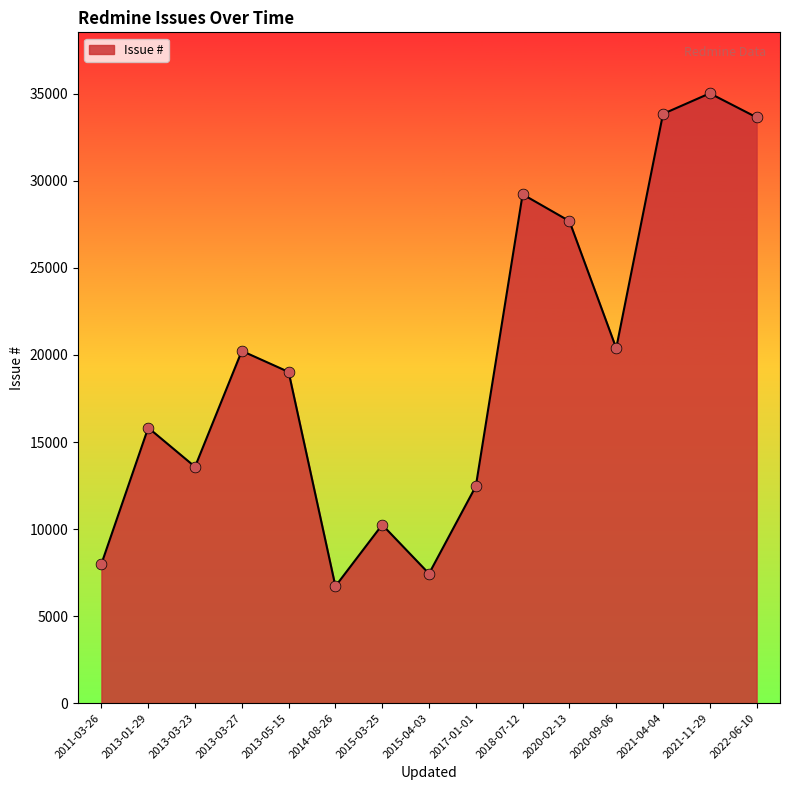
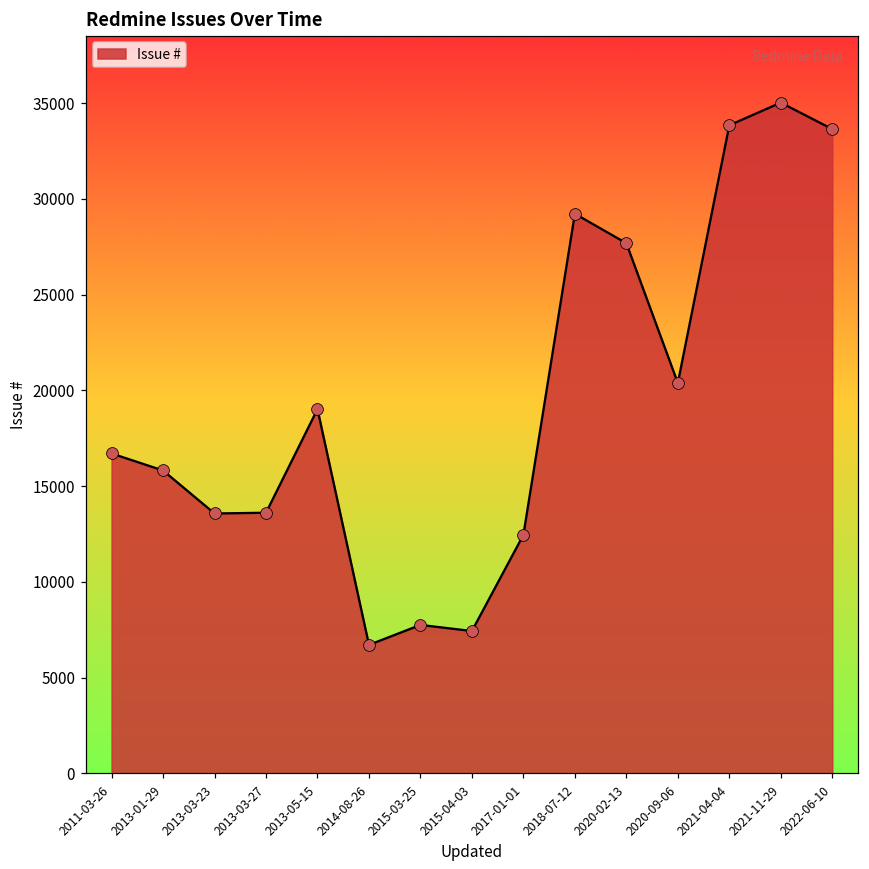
2011-03-26: 8000 -> 16700
2013-03-27: 20200 -> 13600
2015-03-25: 10200 -> 7800
